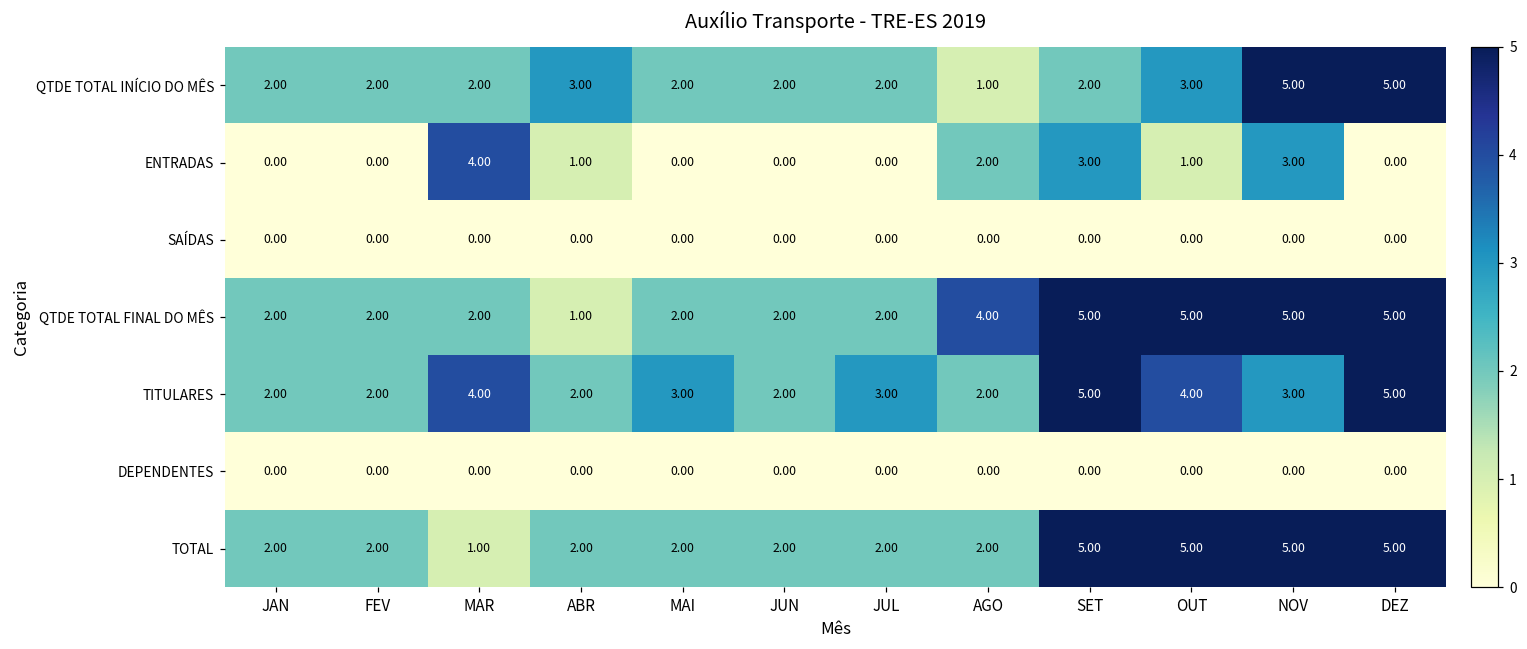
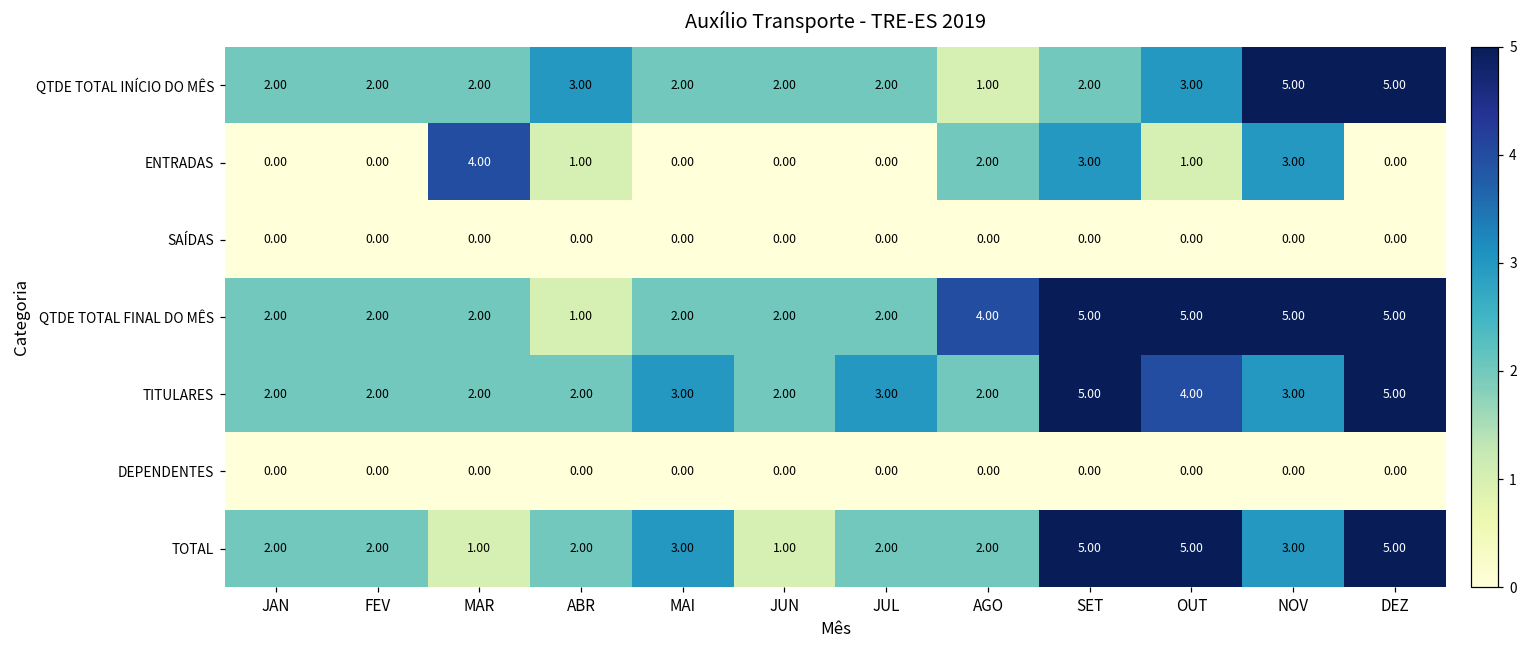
TITULARES, MAR: 4.00 -> 2.00
TOTAL, MAI: 2.00 -> 3.00
TOTAL, JUN: 2.00 -> 1.00
TOTAL, NOV: 5.00 -> 3.00
